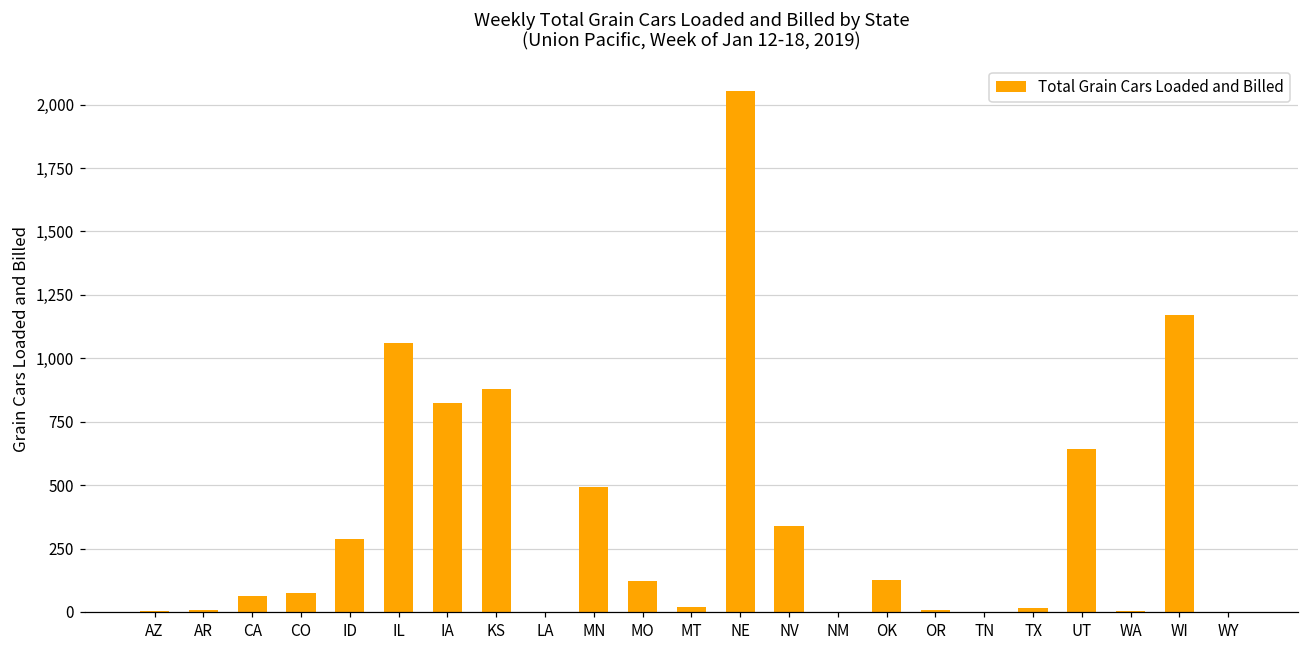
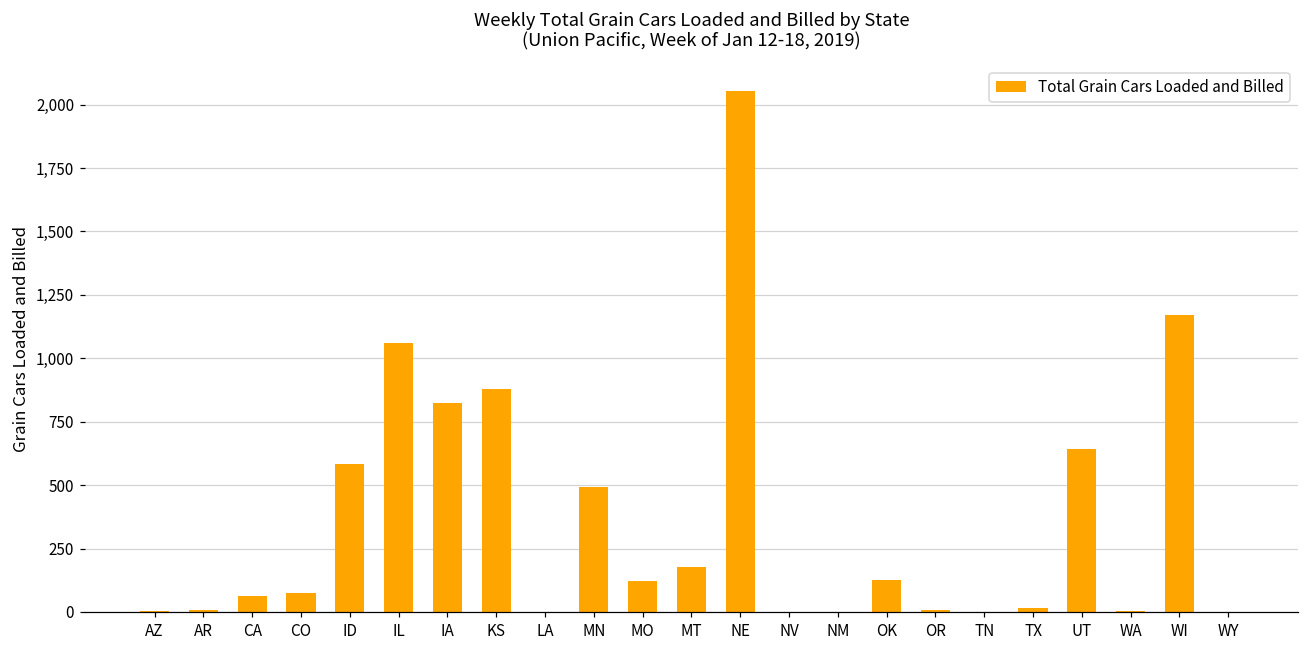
ID: 290 -> 580
MT: 20 -> 180
NV: 340 -> 0
